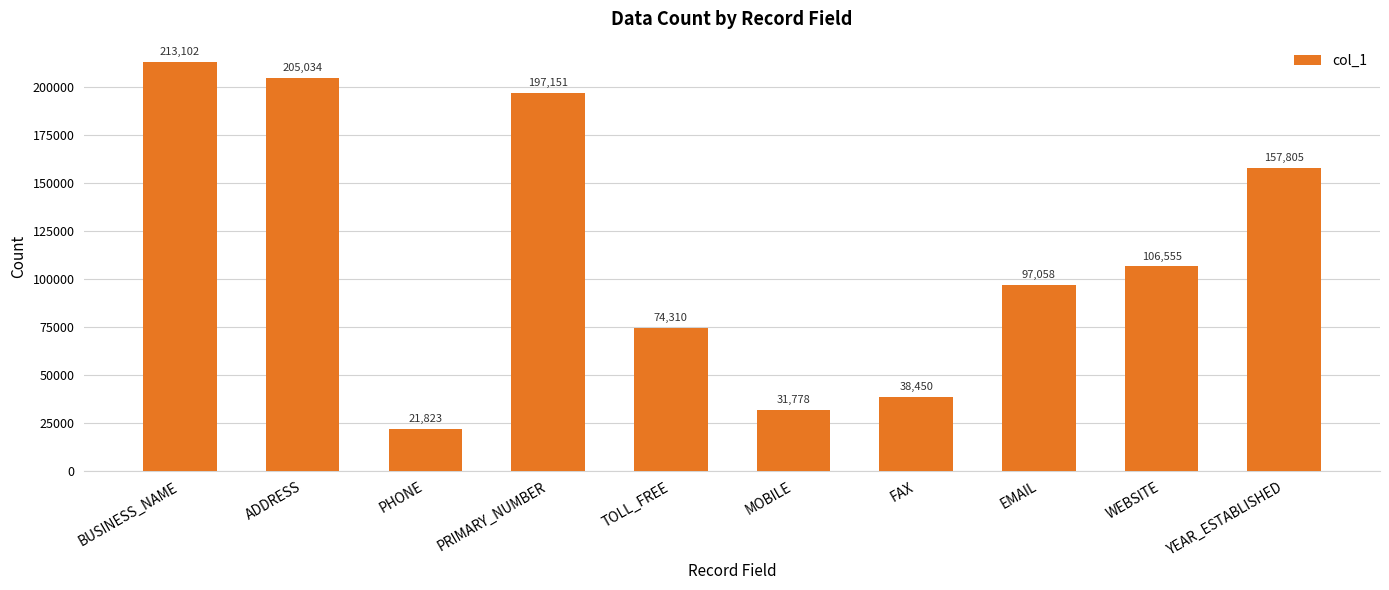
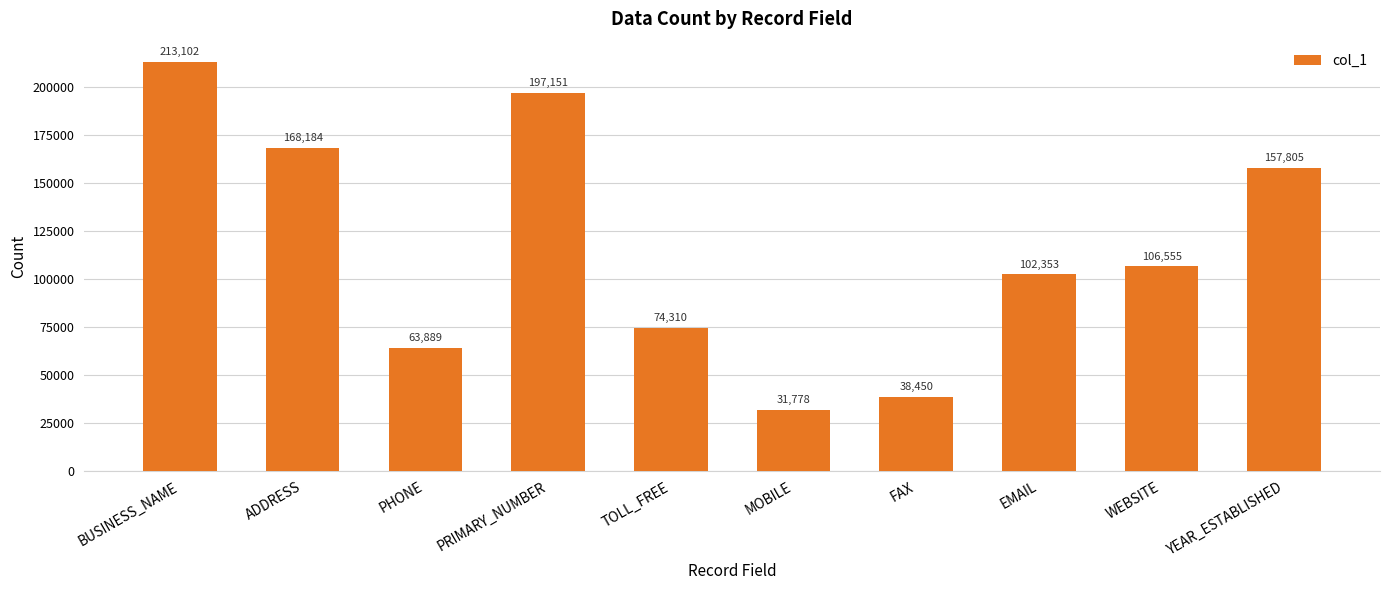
ADDRESS: 205,034 -> 168,184
PHONE: 21,823 -> 63,889
EMAIL: 97,058 -> 102,353
